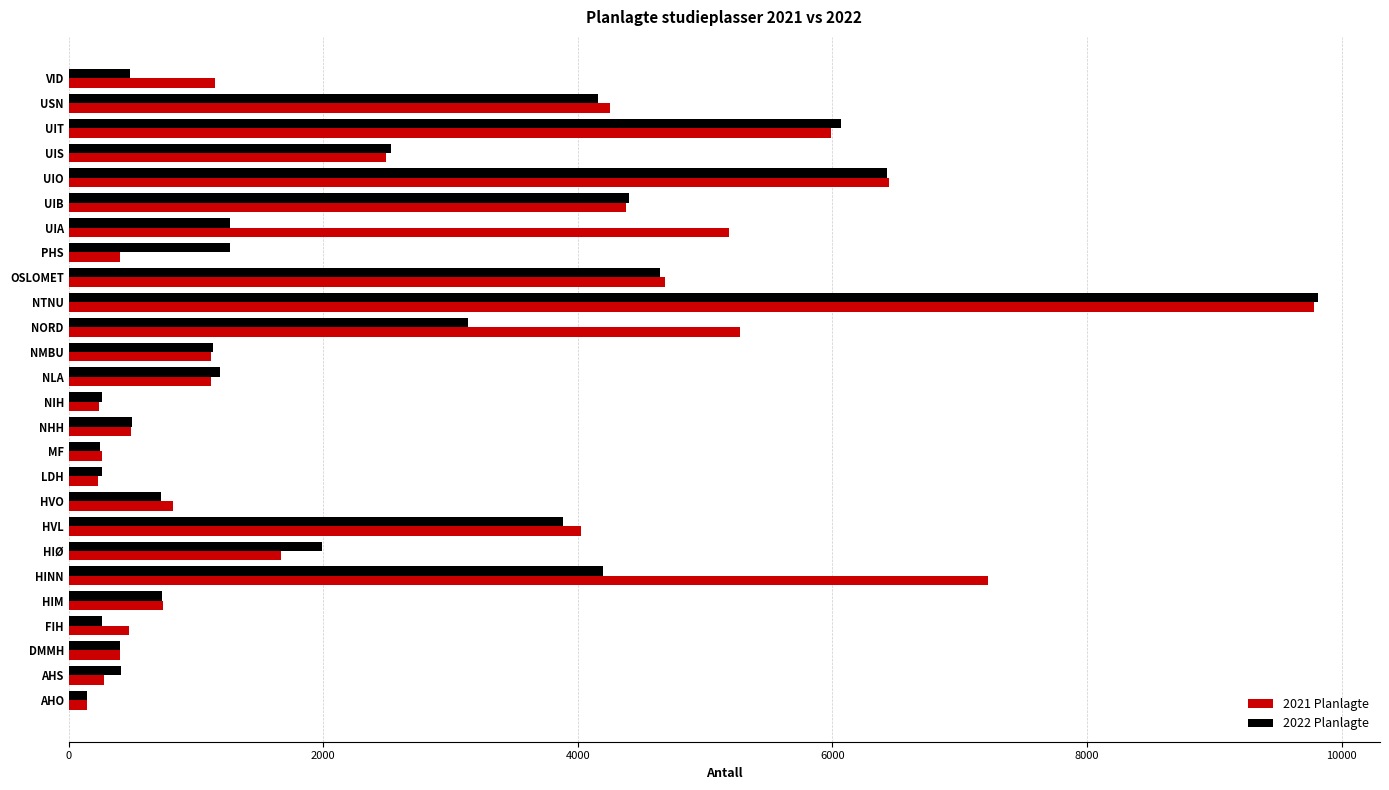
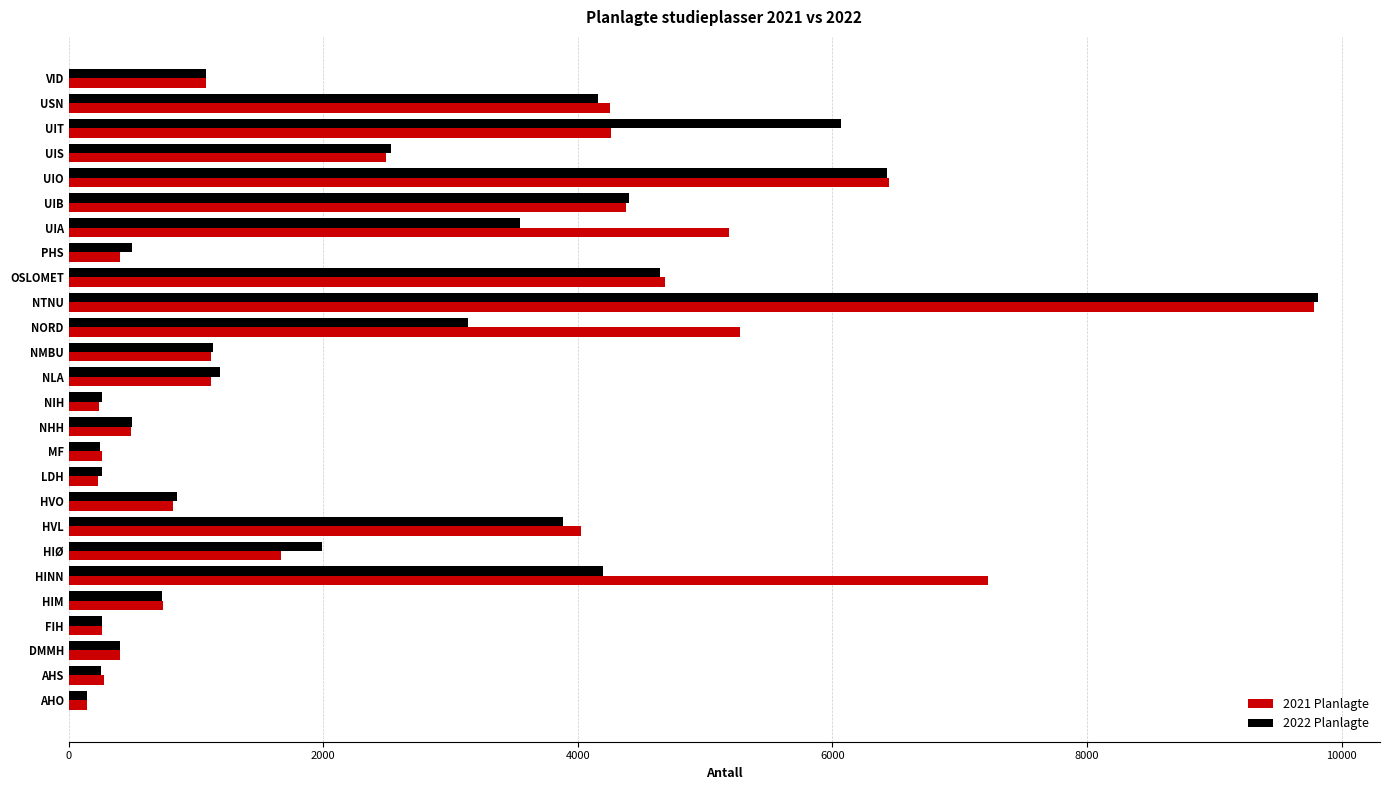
2022 Planlagte, VID: 480 -> 1080
2021 Planlagte, VID: 1150 -> 1080
2021 Planlagte, UIT: 5990 -> 4260
2022 Planlagte, UIA: 1260 -> 3550
2022 Planlagte, PHS: 1270 -> 500
2022 Planlagte, HVO: 730 -> 850
2021 Planlagte, FIH: 480 -> 270
2022 Planlagte, AHS: 410 -> 260
